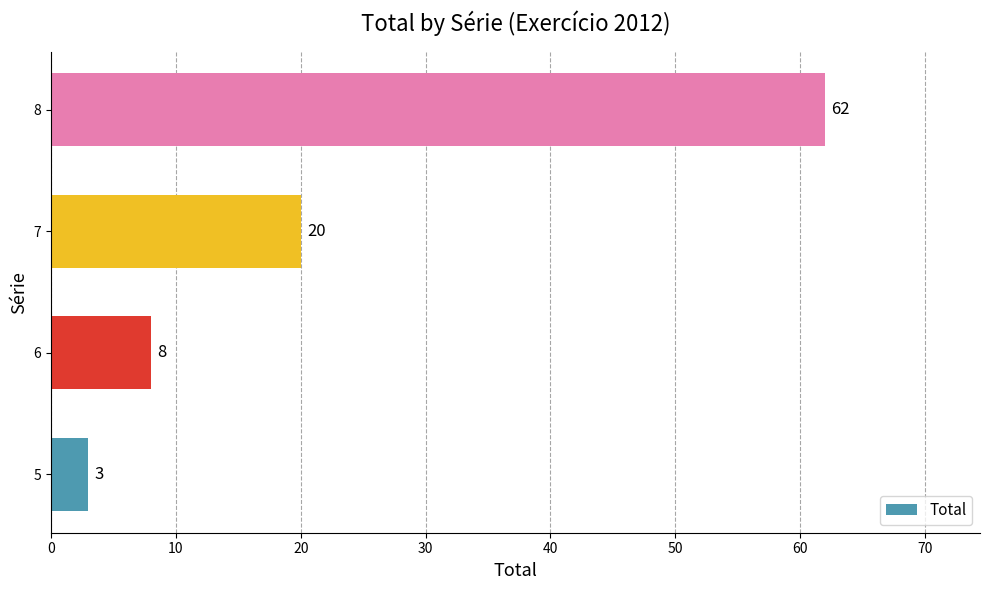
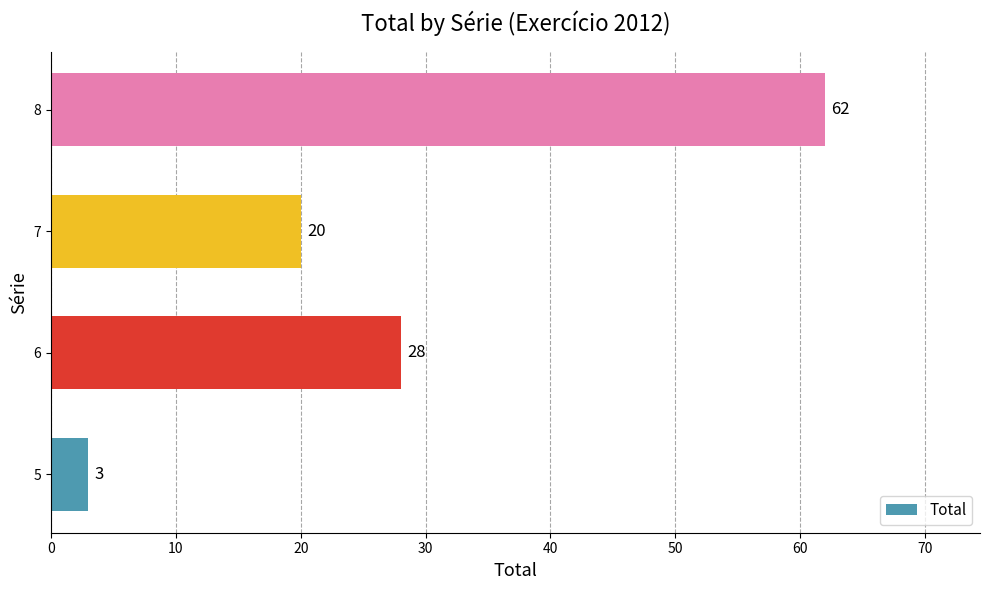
6: 8 -> 28
